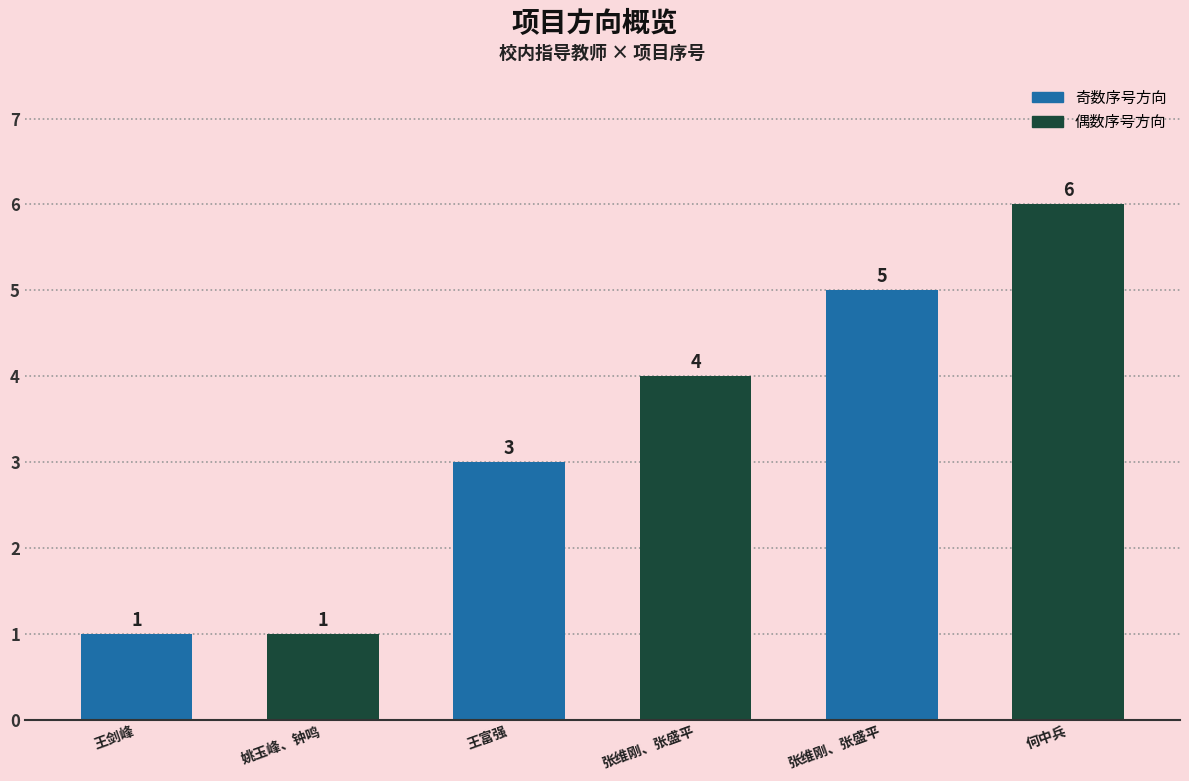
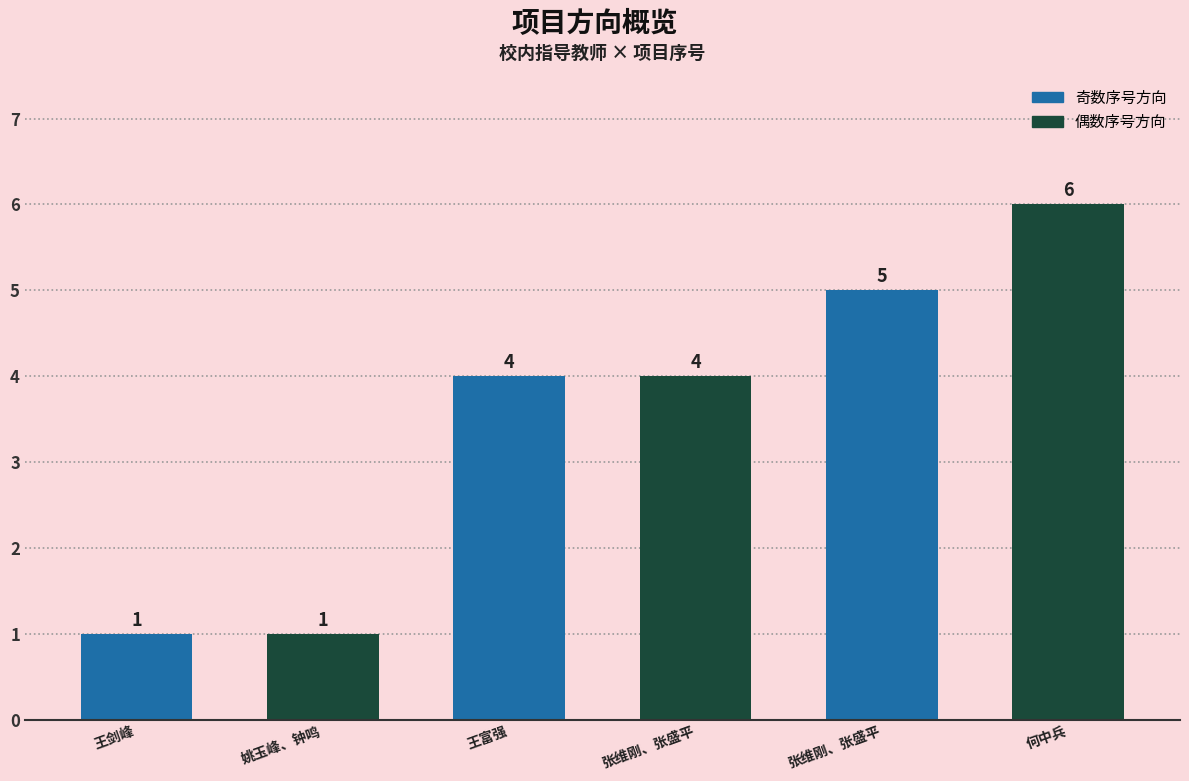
王富强: 3 -> 4
